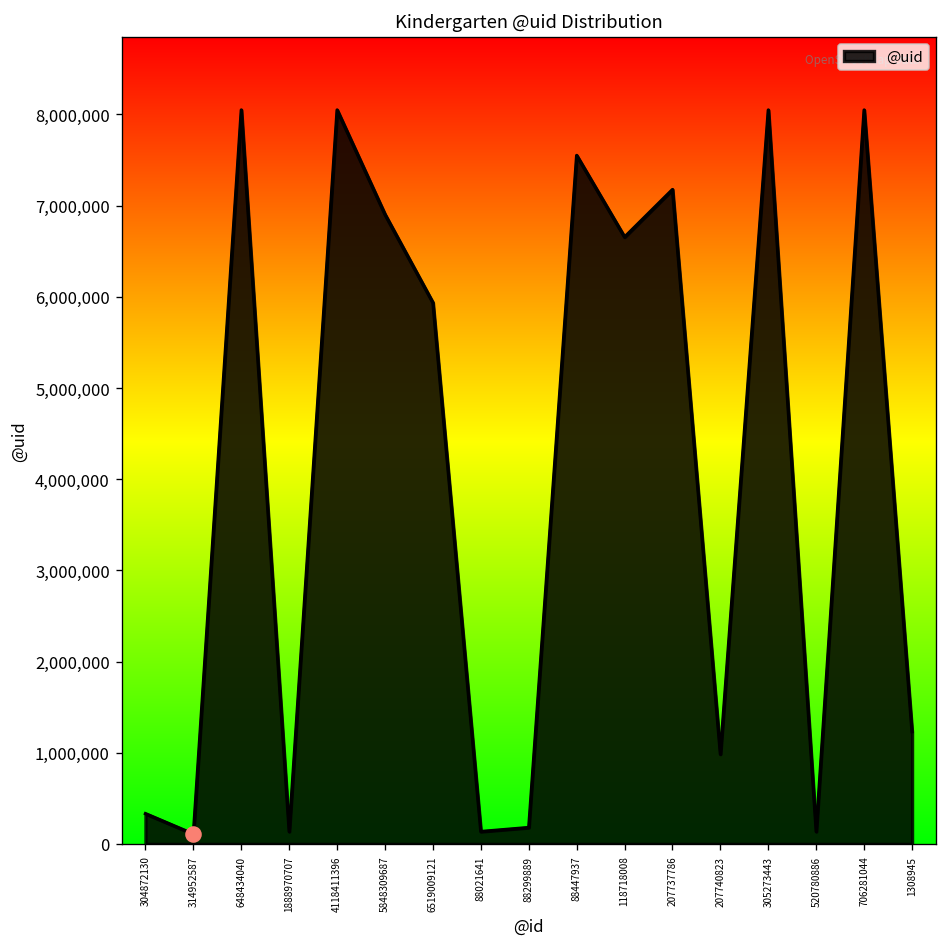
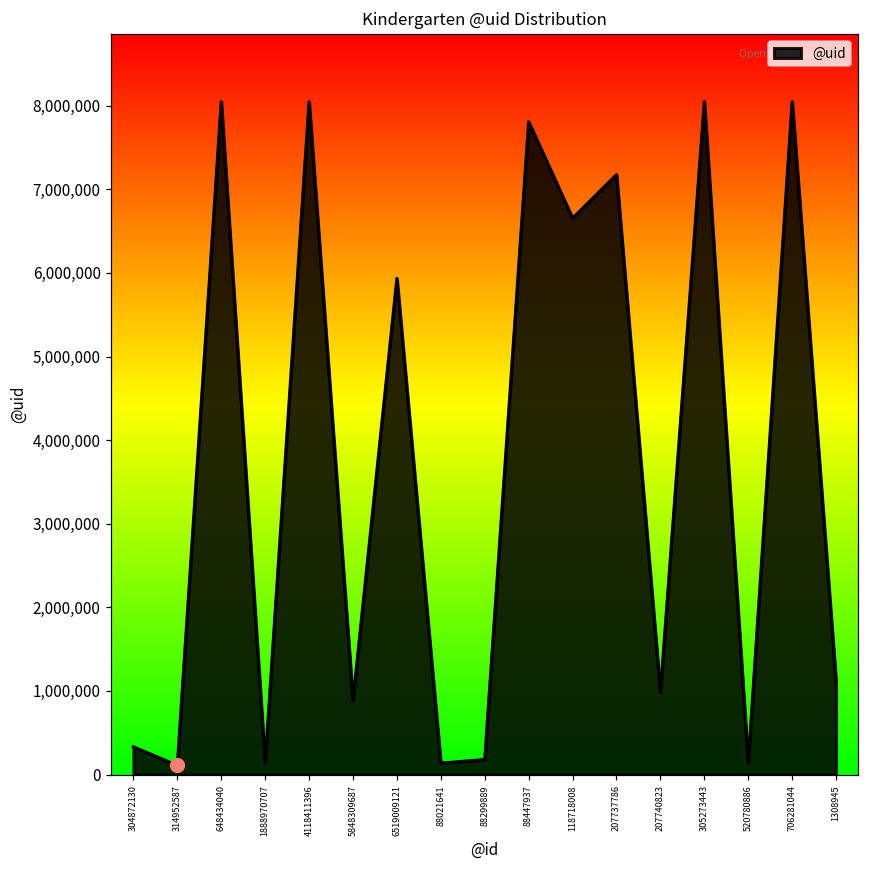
@uid, 5848309687: 6,900,000 -> 900,000
@uid, 88447937: 7,500,000 -> 7,800,000
@uid, 1308945: 1,200,000 -> 1,100,000
